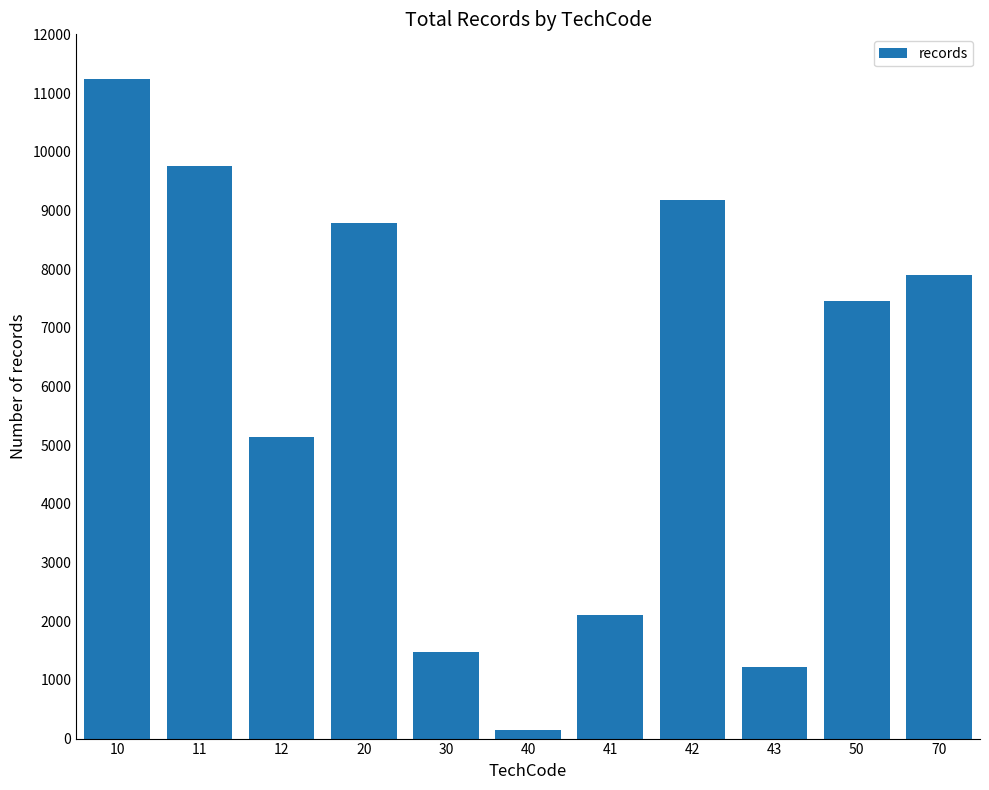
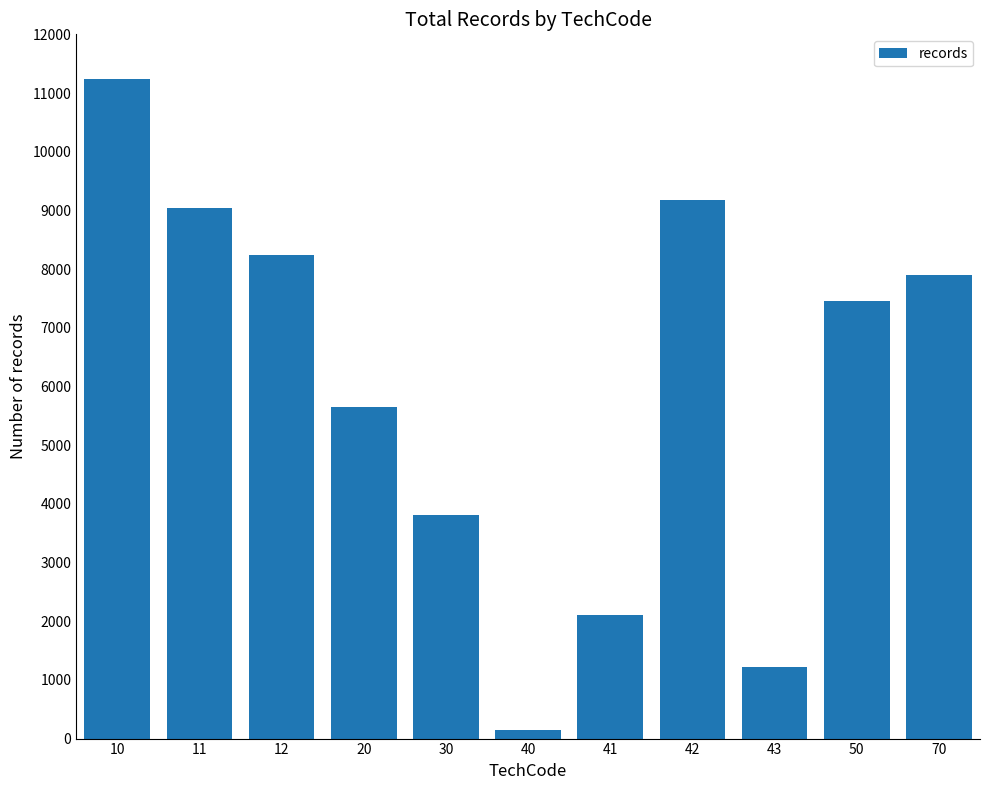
11: 9800 -> 9000
12: 5100 -> 8200
20: 8800 -> 5600
30: 1500 -> 3800
